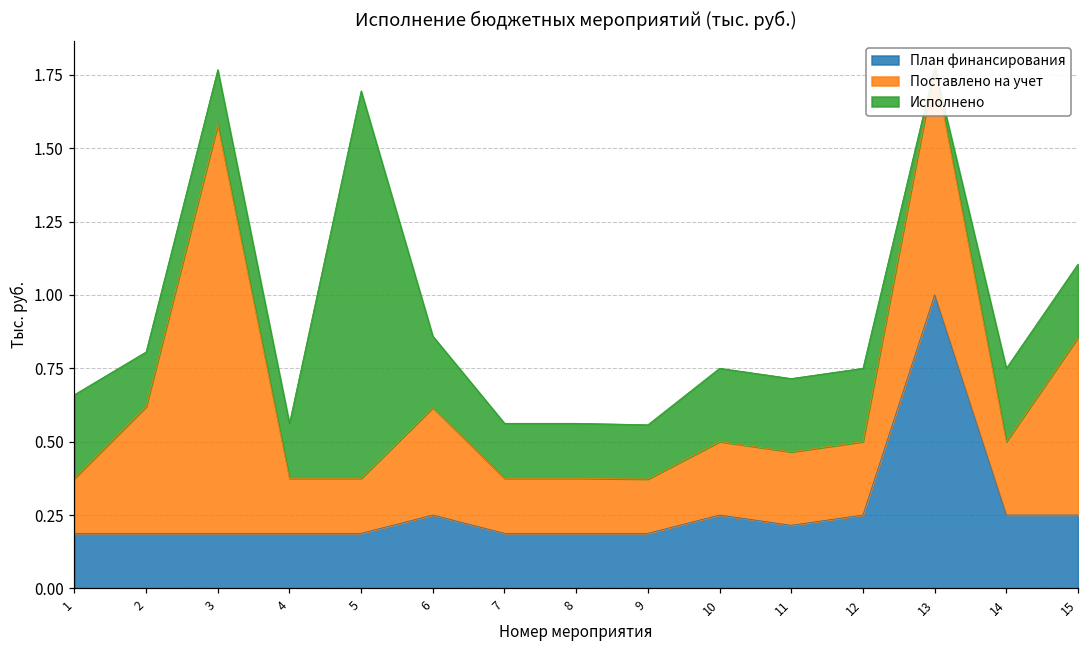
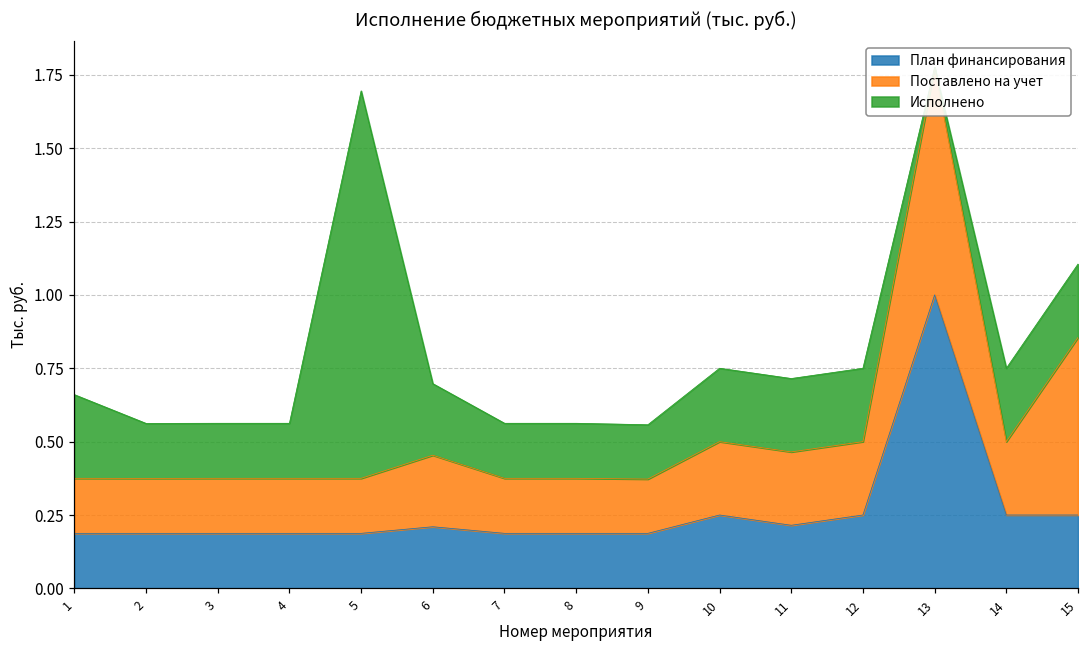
Поставлено на учет, 2: 0.43 -> 0.19
Поставлено на учет, 3: 1.39 -> 0.19
План финансирования, 6: 0.25 -> 0.21
Поставлено на учет, 6: 0.37 -> 0.24
